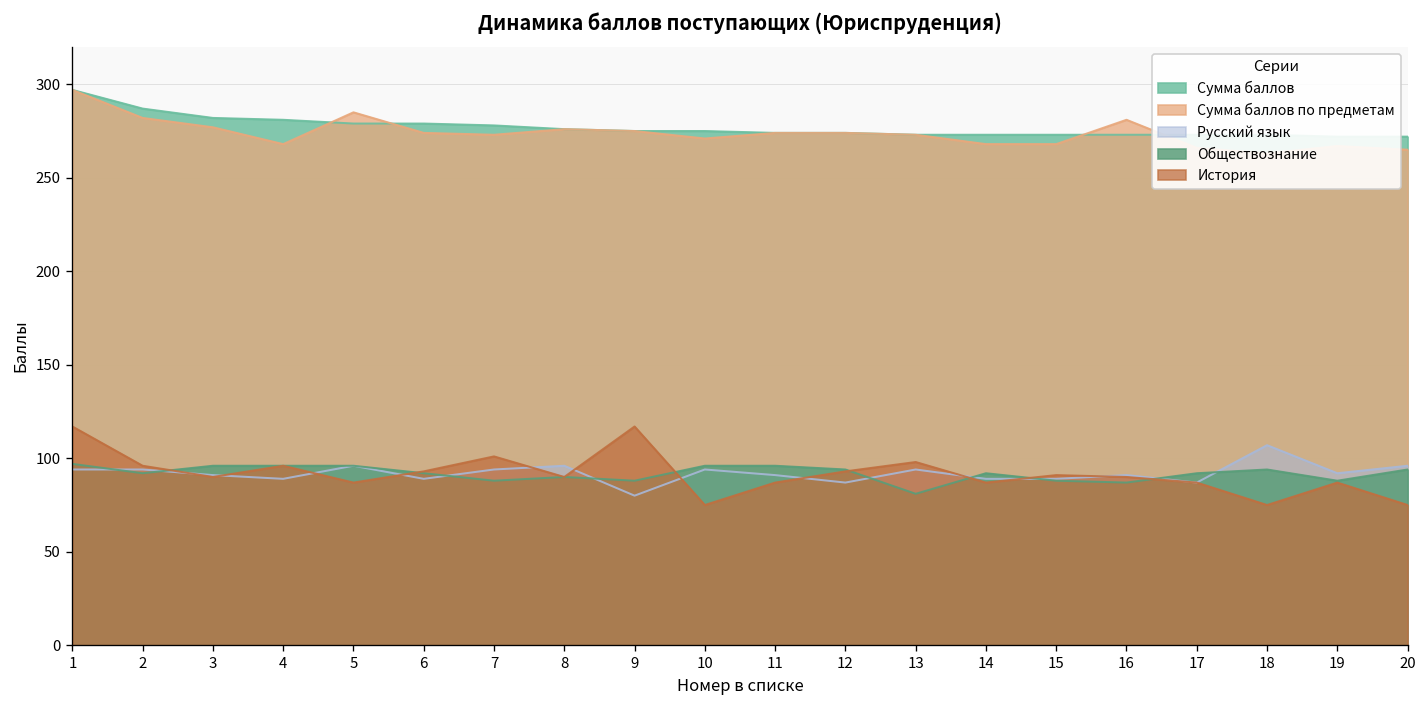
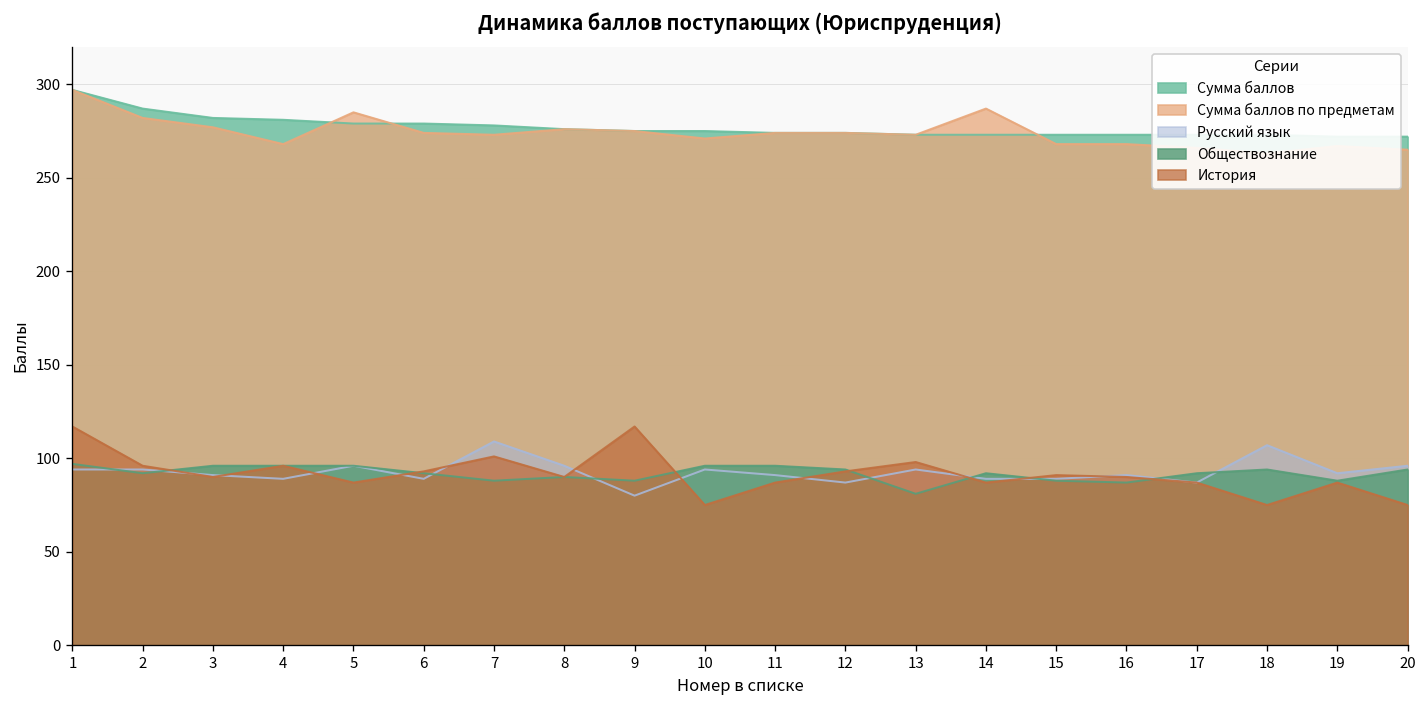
Русский язык, 7: 94 -> 109
Сумма баллов по предметам, 14: 268 -> 287
Сумма баллов по предметам, 16: 281 -> 268
